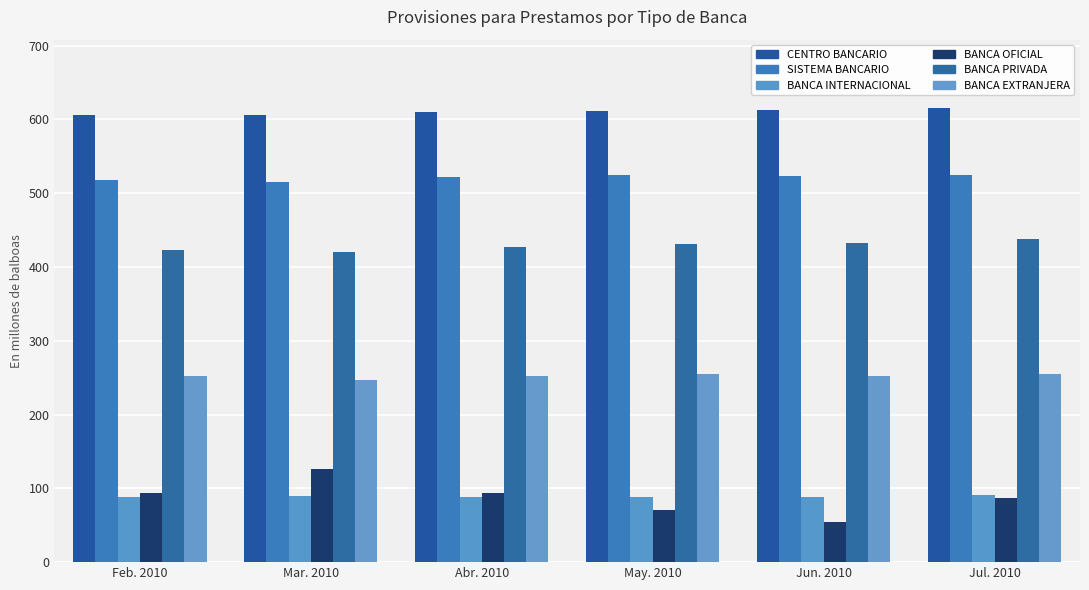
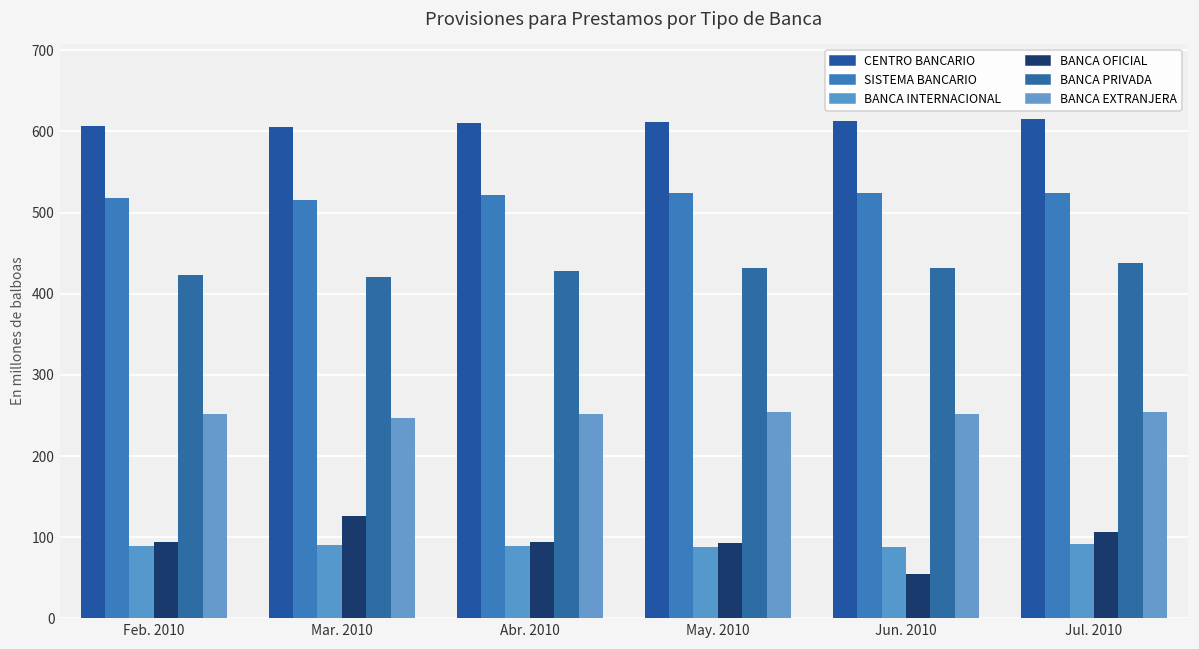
BANCA OFICIAL, May. 2010: 70 -> 90
BANCA OFICIAL, Jul. 2010: 90 -> 110
